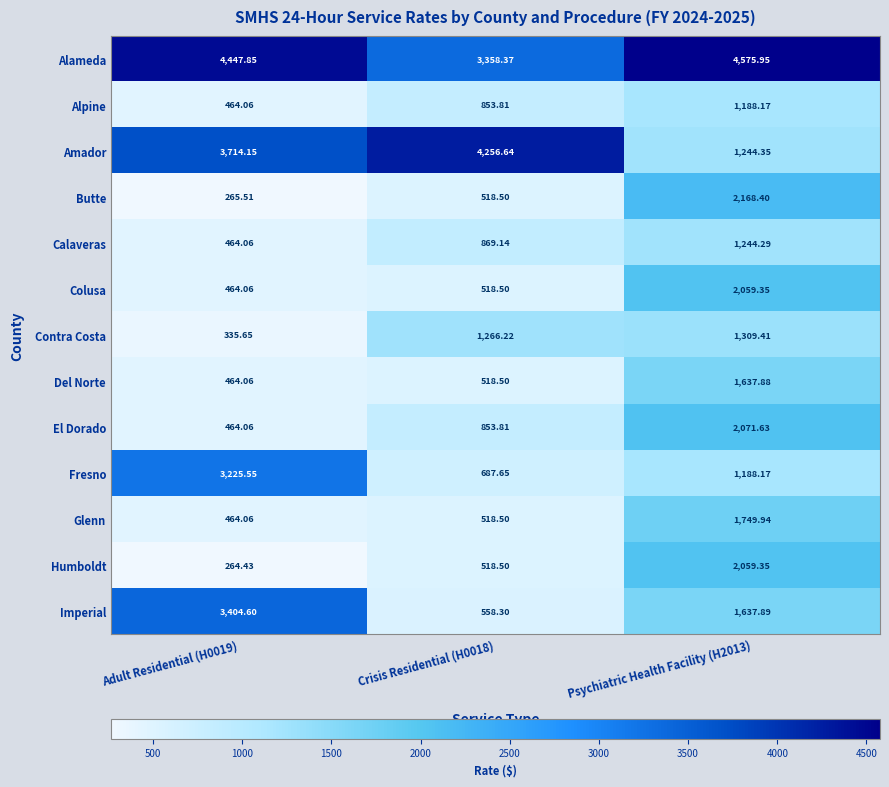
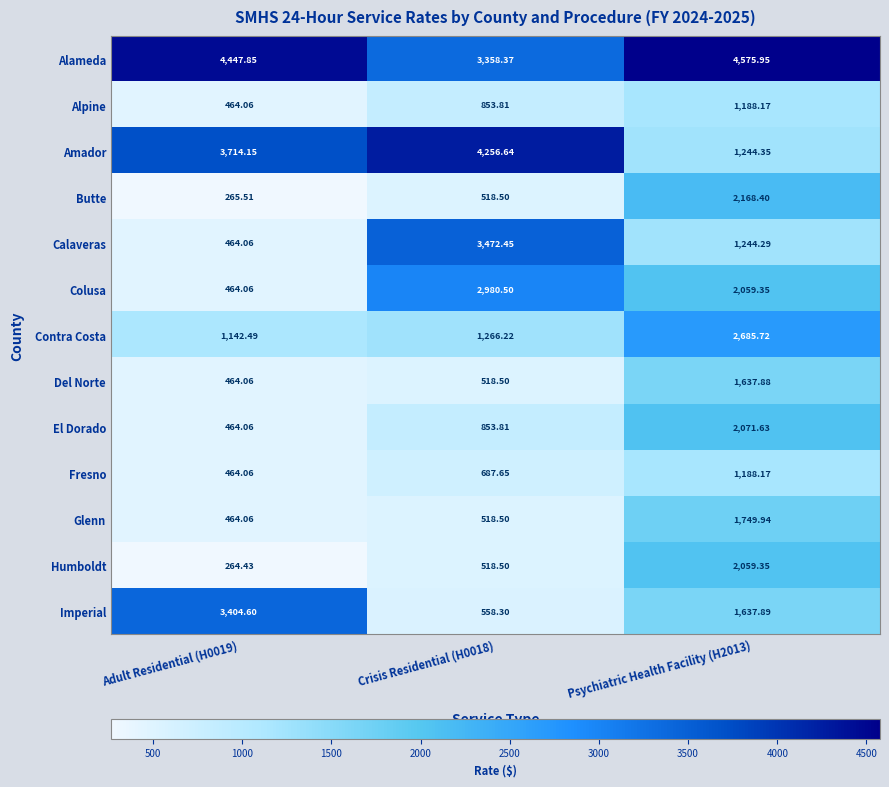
Calaveras, Crisis Residential (H0018): 869.14 -> 3,472.45
Colusa, Crisis Residential (H0018): 518.50 -> 2,980.50
Contra Costa, Adult Residential (H0019): 335.65 -> 1,142.49
Contra Costa, Psychiatric Health Facility (H2013): 1,309.41 -> 2,685.72
Fresno, Adult Residential (H0019): 3,225.55 -> 464.06
